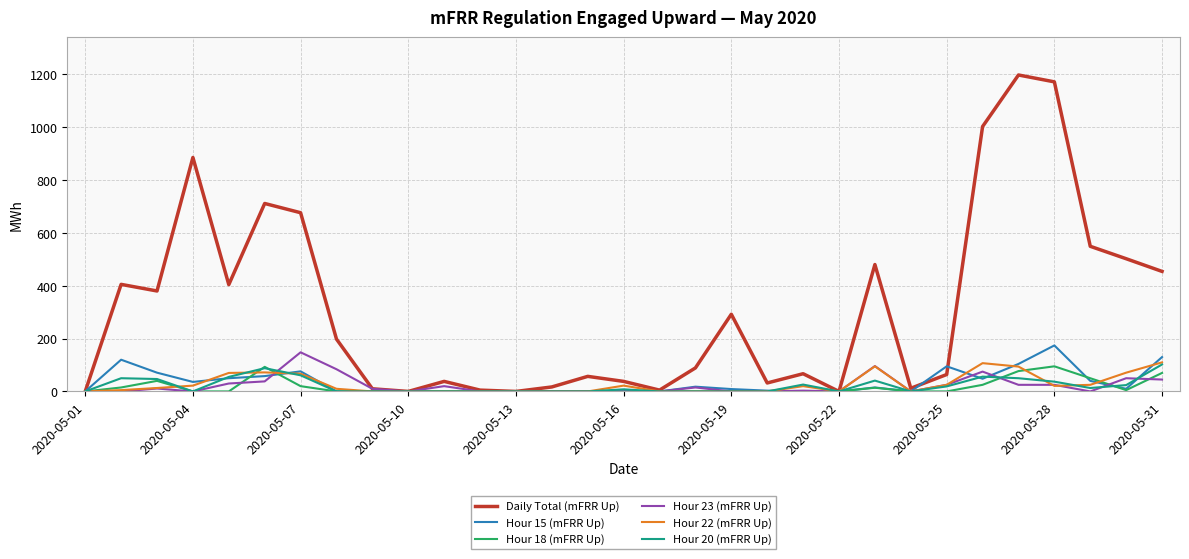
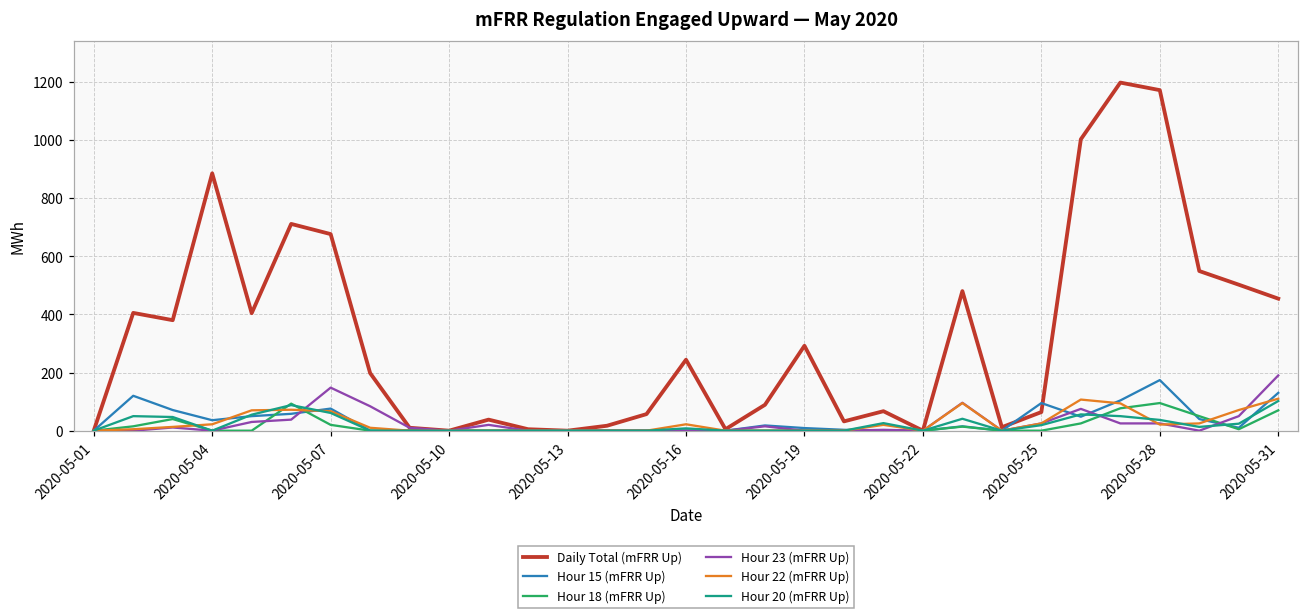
Daily Total (mFRR Up), 2020-05-16: 40 -> 240
Hour 23 (mFRR Up), 2020-05-31: 50 -> 190
